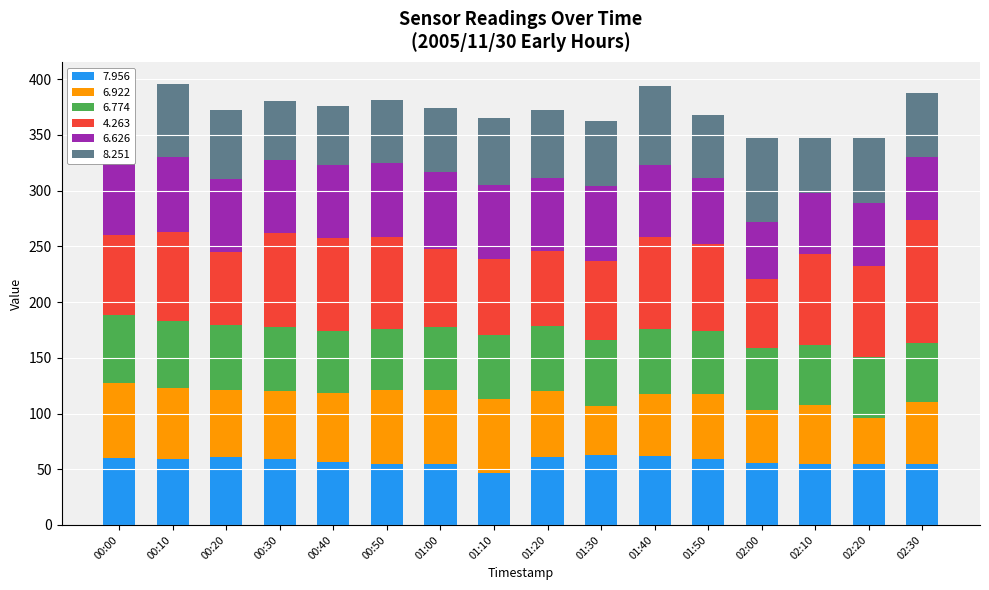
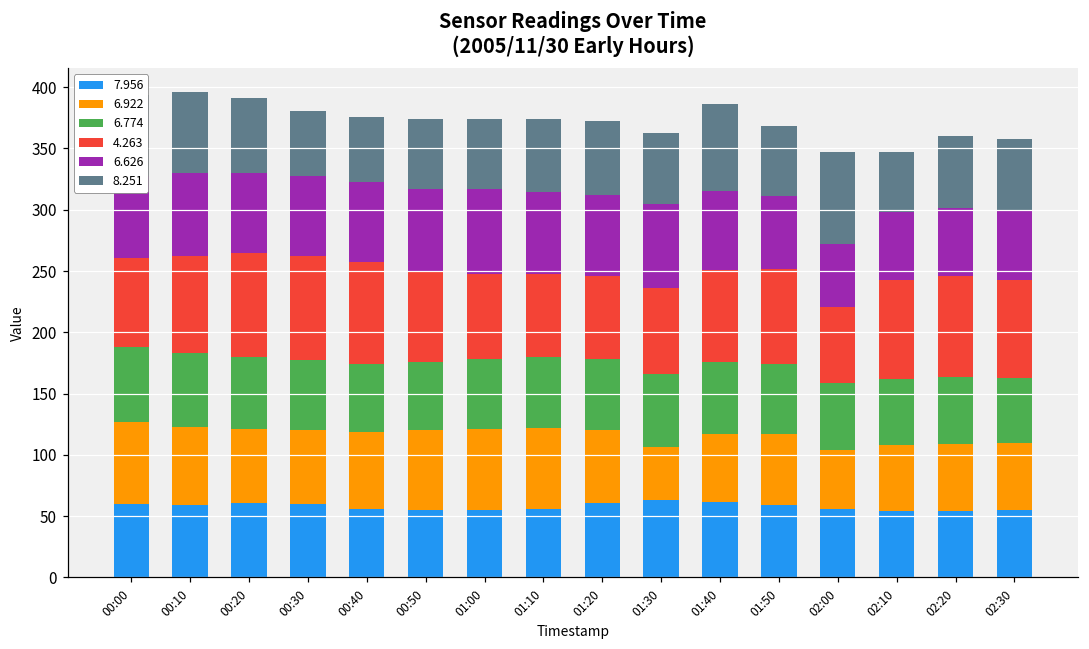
4.263, 00:20: 65 -> 85
4.263, 00:50: 82 -> 74
7.956, 01:10: 47 -> 56
4.263, 01:40: 83 -> 75
6.922, 02:20: 42 -> 55
4.263, 02:30: 110 -> 80
